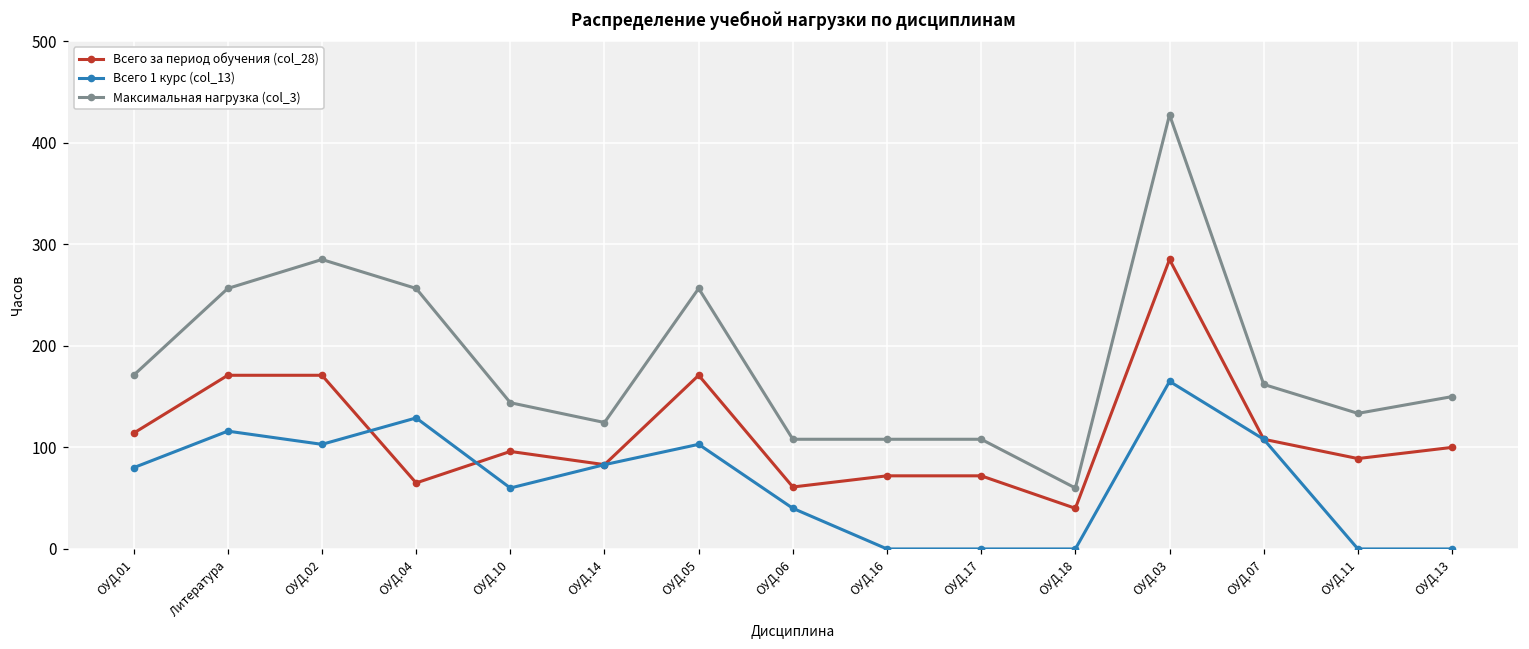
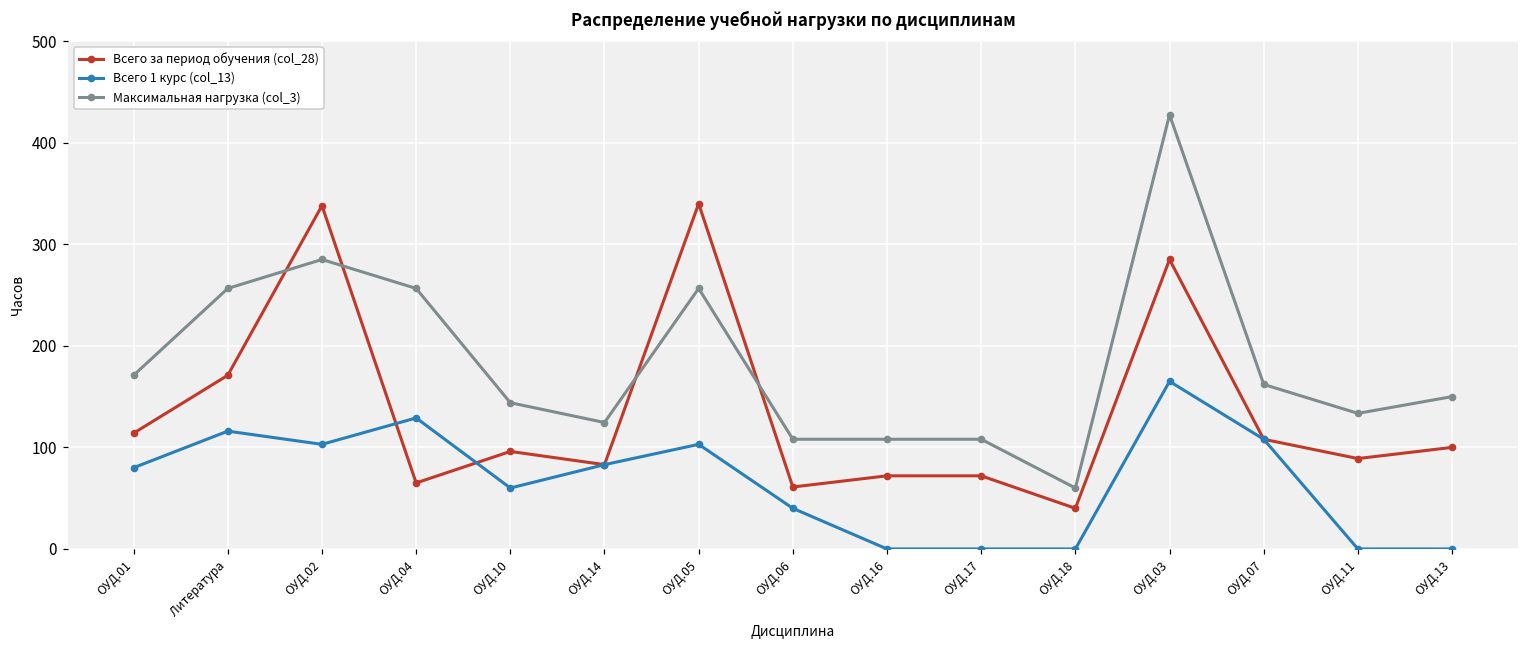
Всего за период обучения (col_28), ОУД.02: 170 -> 340
Всего за период обучения (col_28), ОУД.05: 170 -> 340
